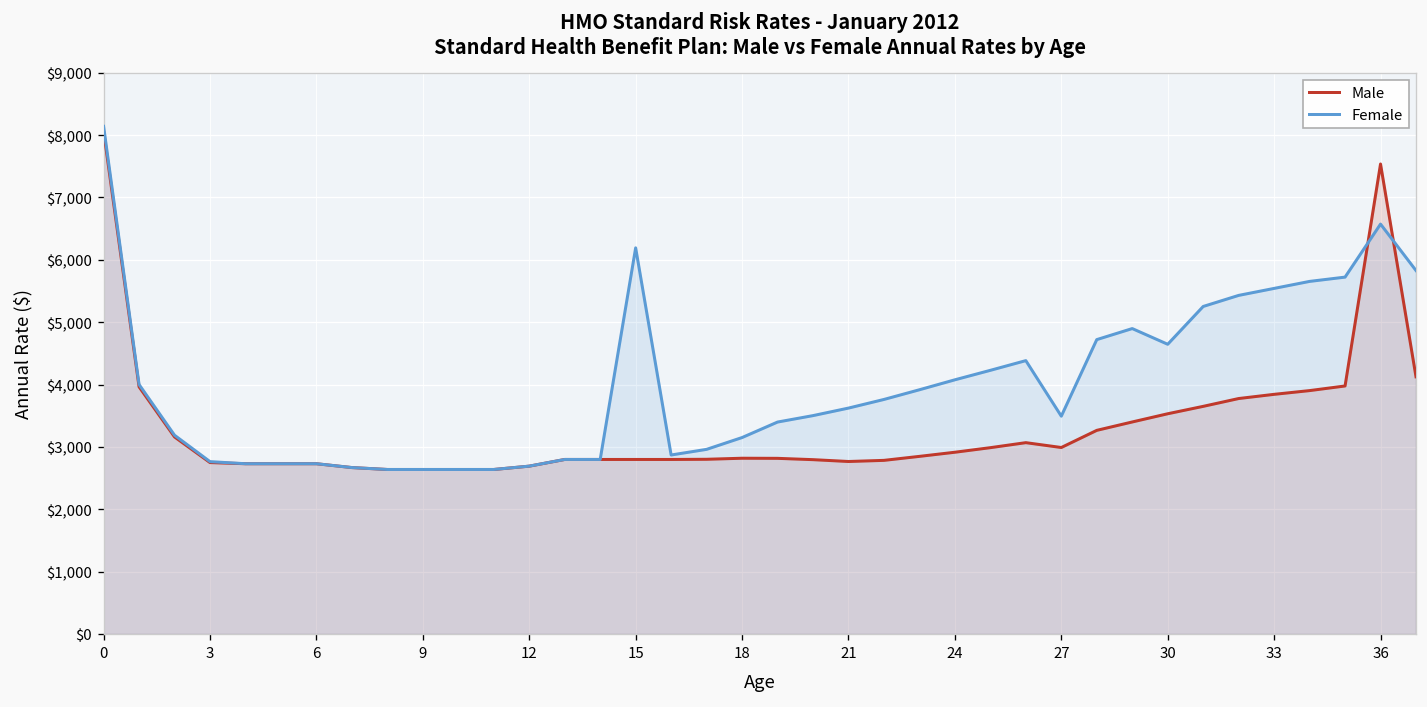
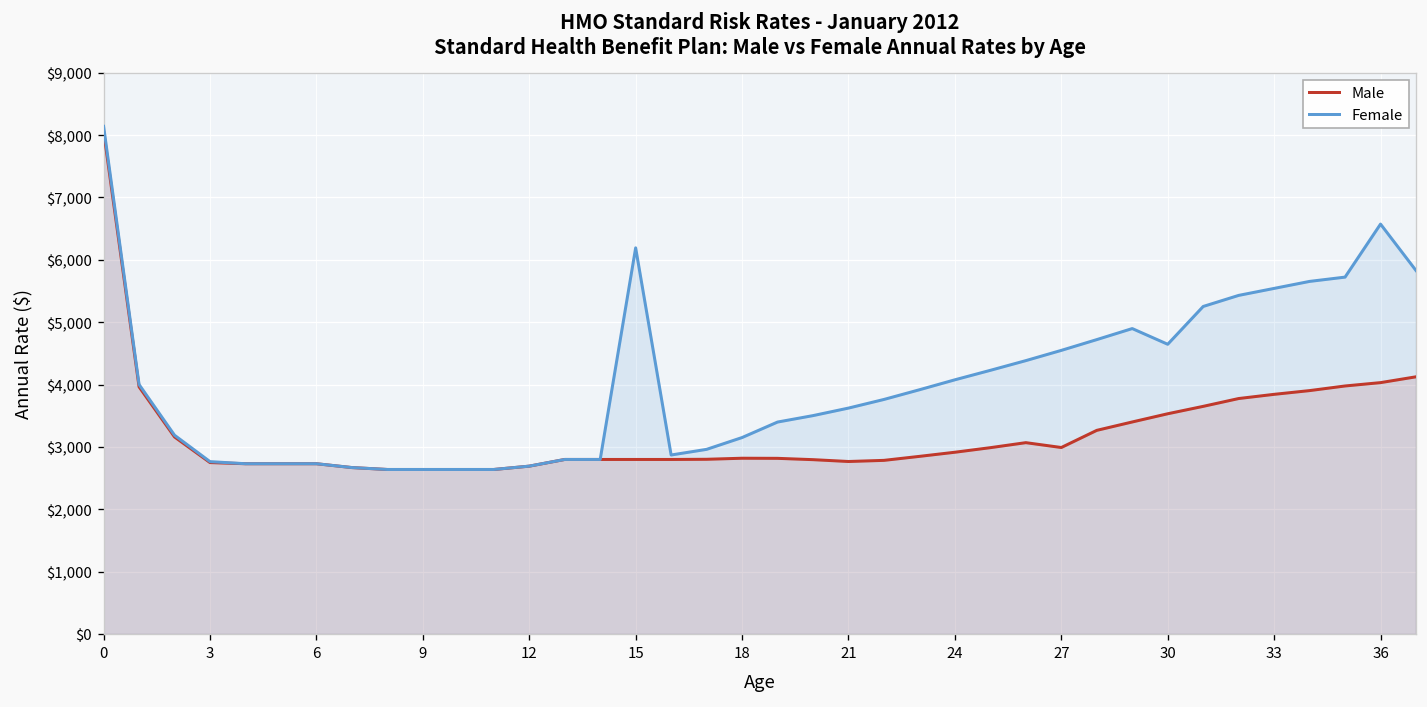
Female, 27: $3,500 -> $4,500
Male, 36: $7,500 -> $4,000
